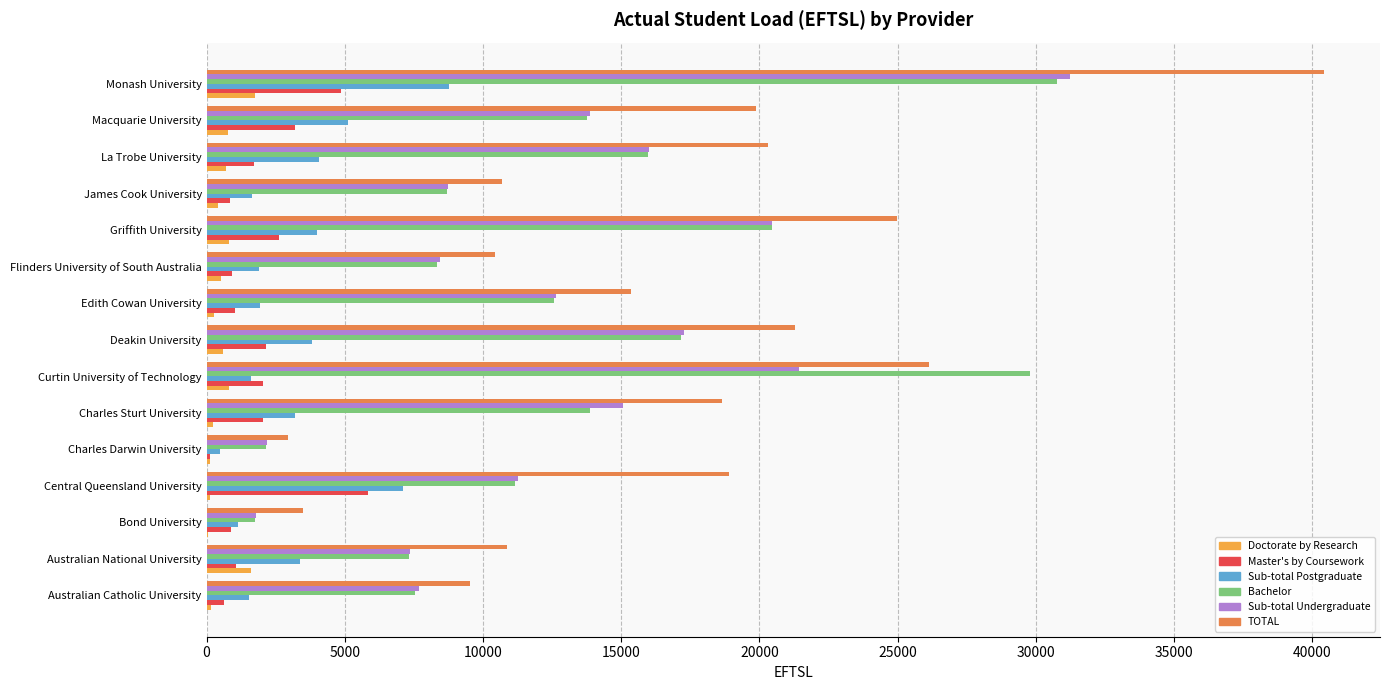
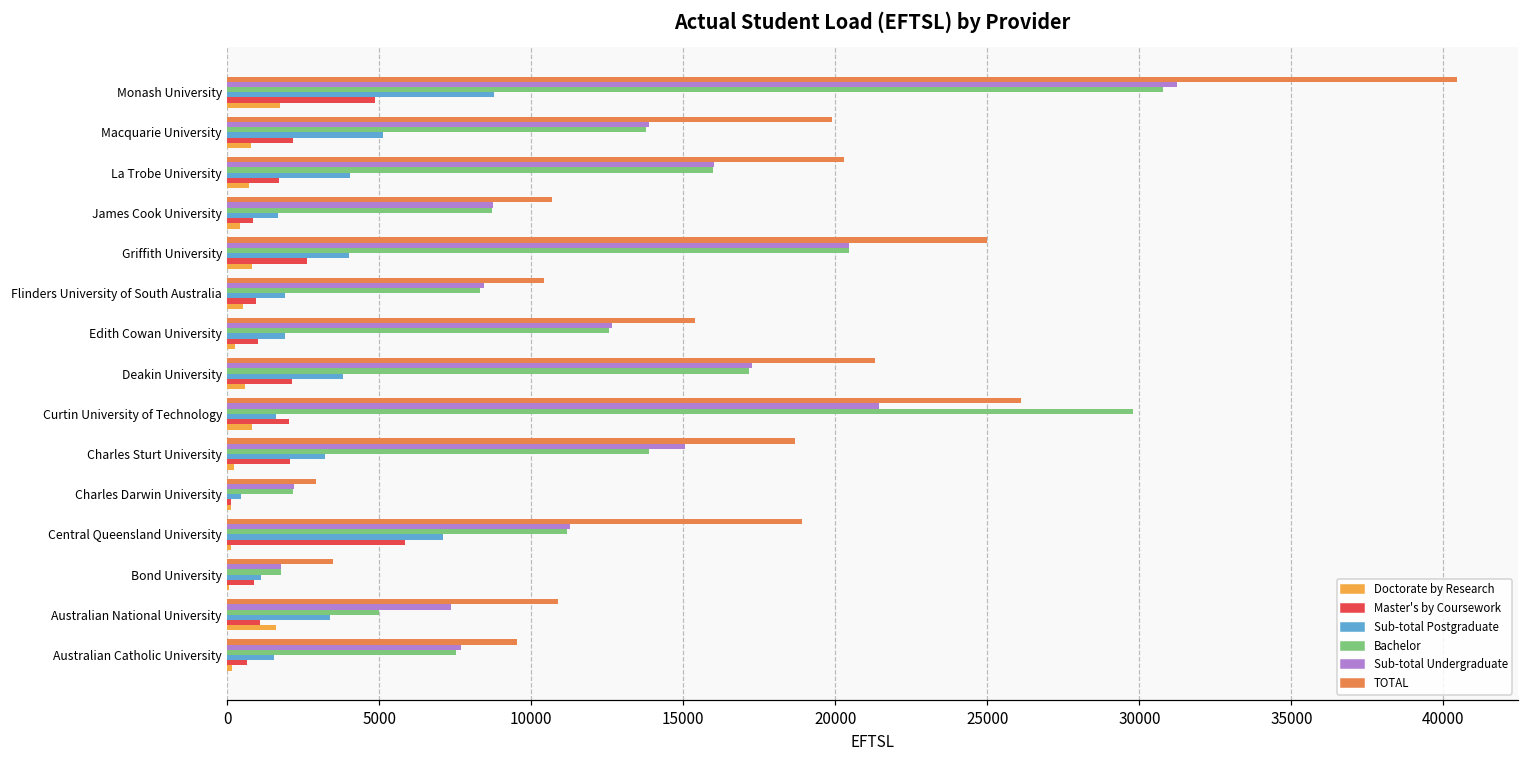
Master's by Coursework, Macquarie University: 3200 -> 2100
Bachelor, Australian National University: 7300 -> 5000
